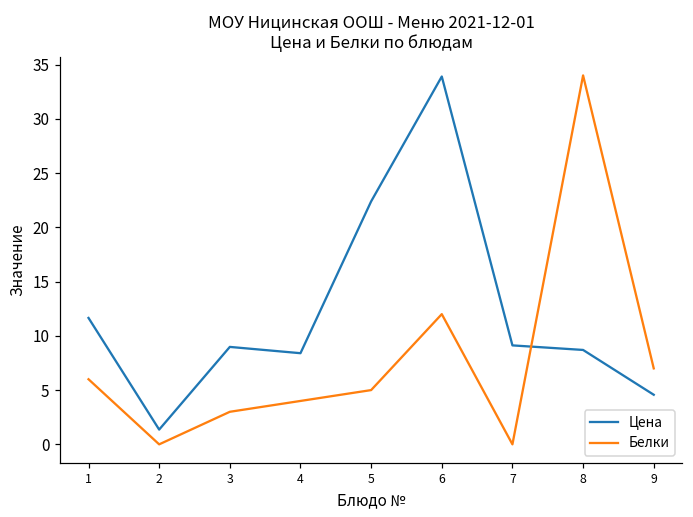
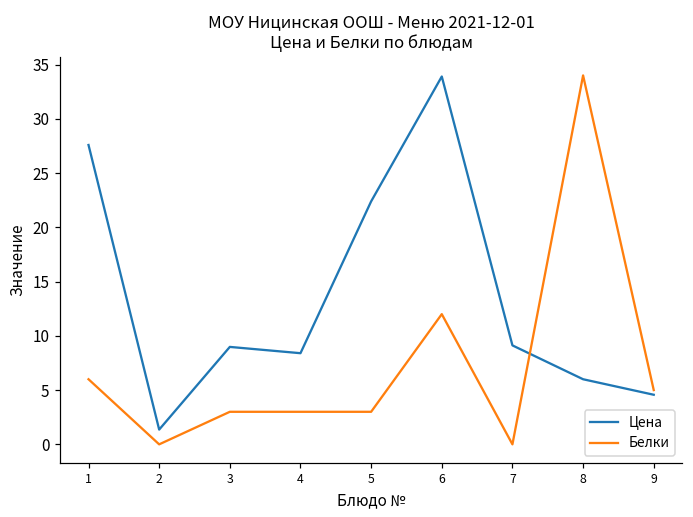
Цена, 1: 12 -> 28
Белки, 4: 4 -> 3
Белки, 5: 5 -> 3
Цена, 8: 9 -> 6
Белки, 9: 7 -> 5
